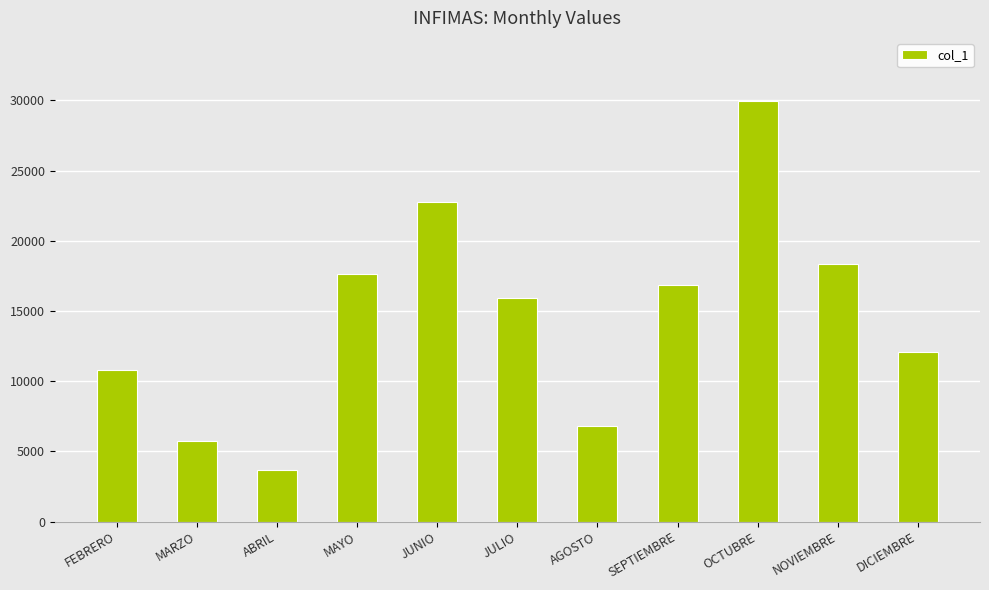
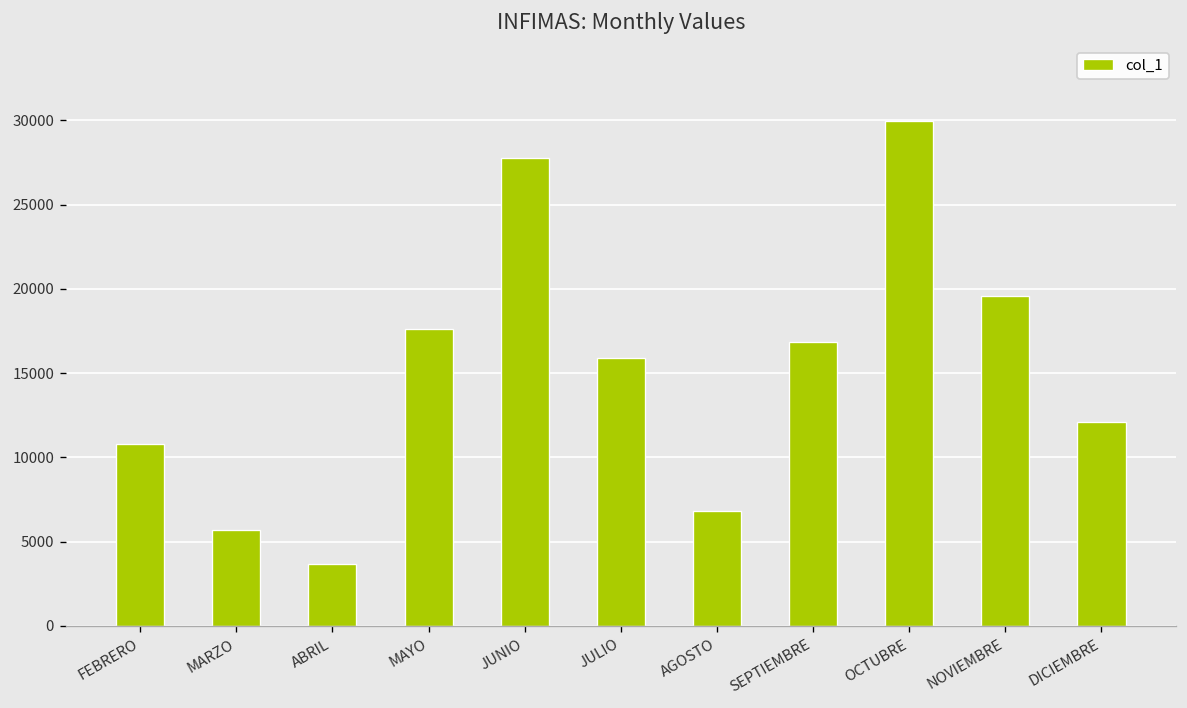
JUNIO: 22800 -> 27800
NOVIEMBRE: 18300 -> 19600
